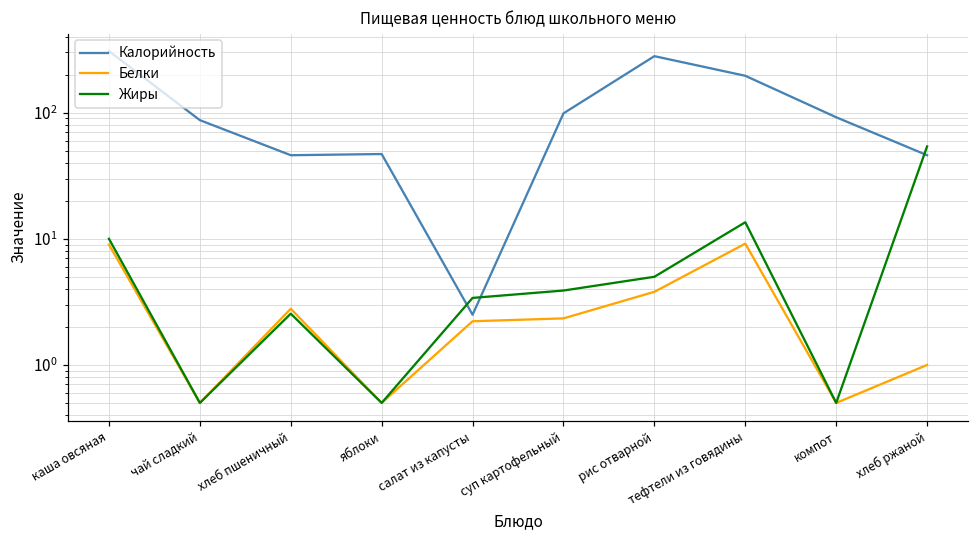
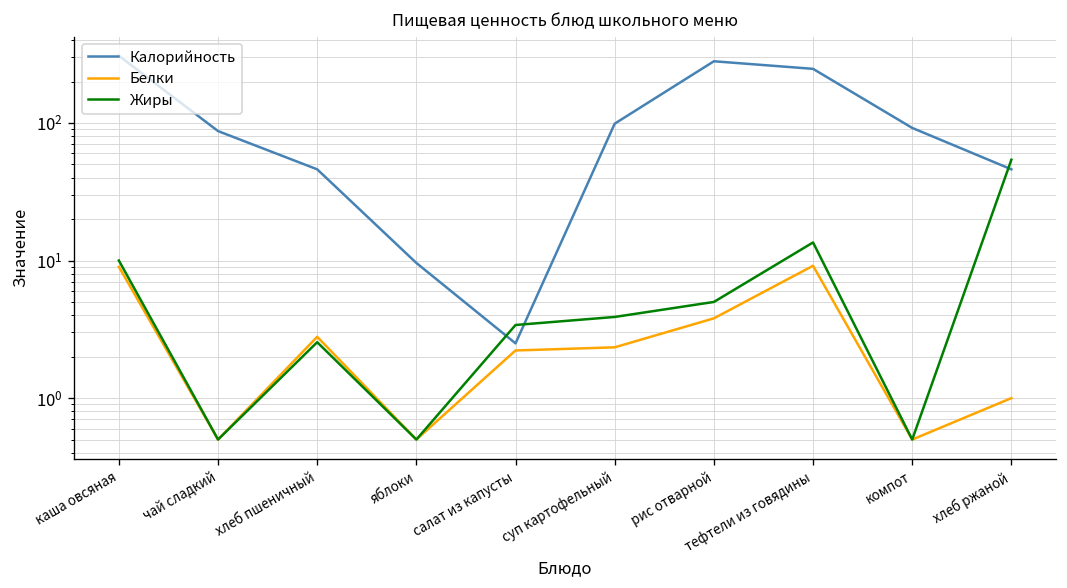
Калорийность, яблоки: 47 -> 10
Калорийность, тефтели из говядины: 200 -> 250
